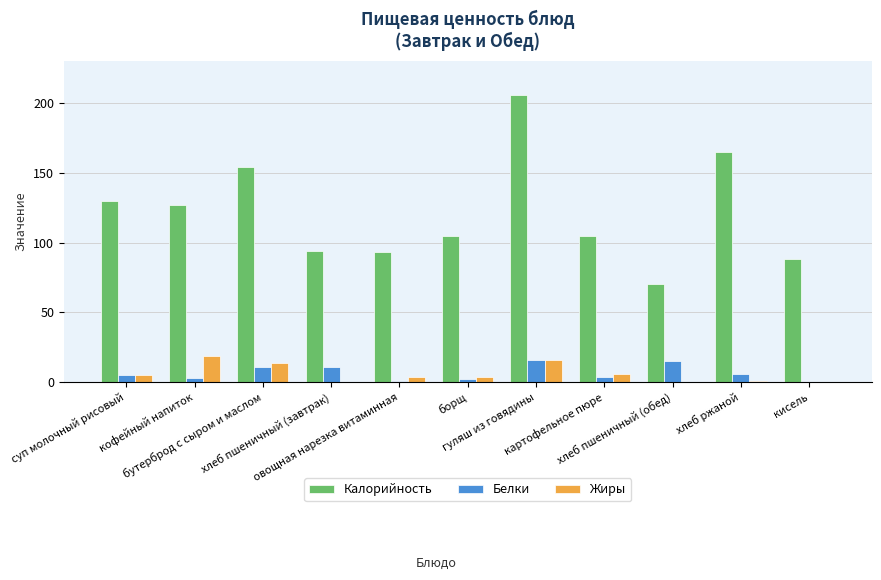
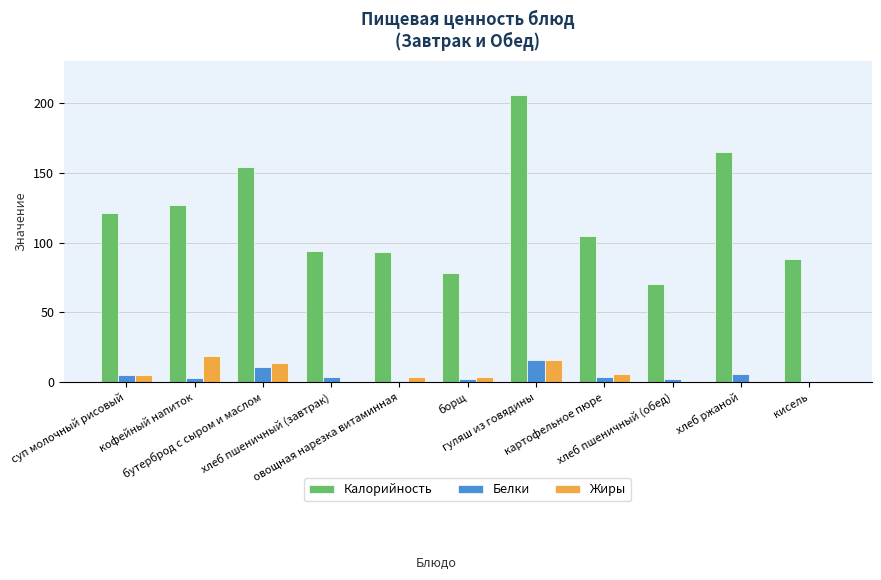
Калорийность, суп молочный рисовый: 130 -> 121
Белки, хлеб пшеничный (завтрак): 11 -> 4
Калорийность, борщ: 105 -> 78
Белки, хлеб пшеничный (обед): 15 -> 2
